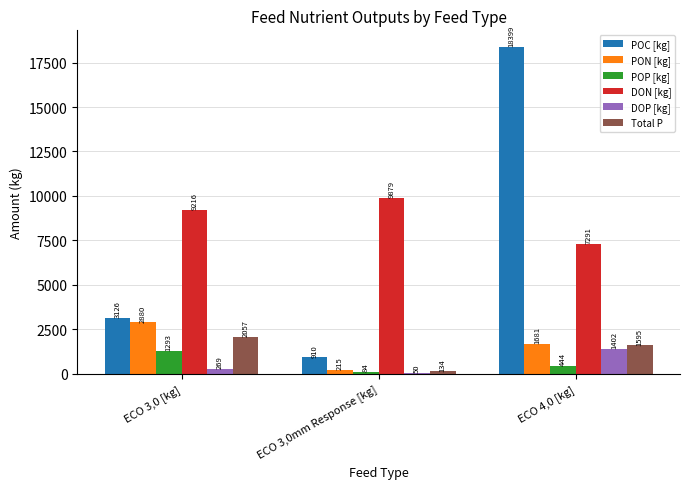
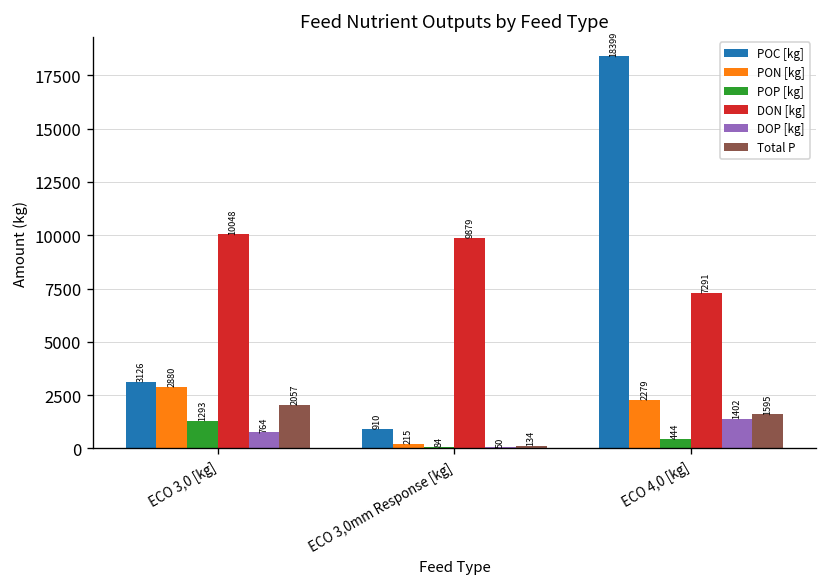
DON [kg], ECO 3,0 [kg]: 9216 -> 10048
DOP [kg], ECO 3,0 [kg]: 269 -> 764
PON [kg], ECO 4,0 [kg]: 1681 -> 2279
